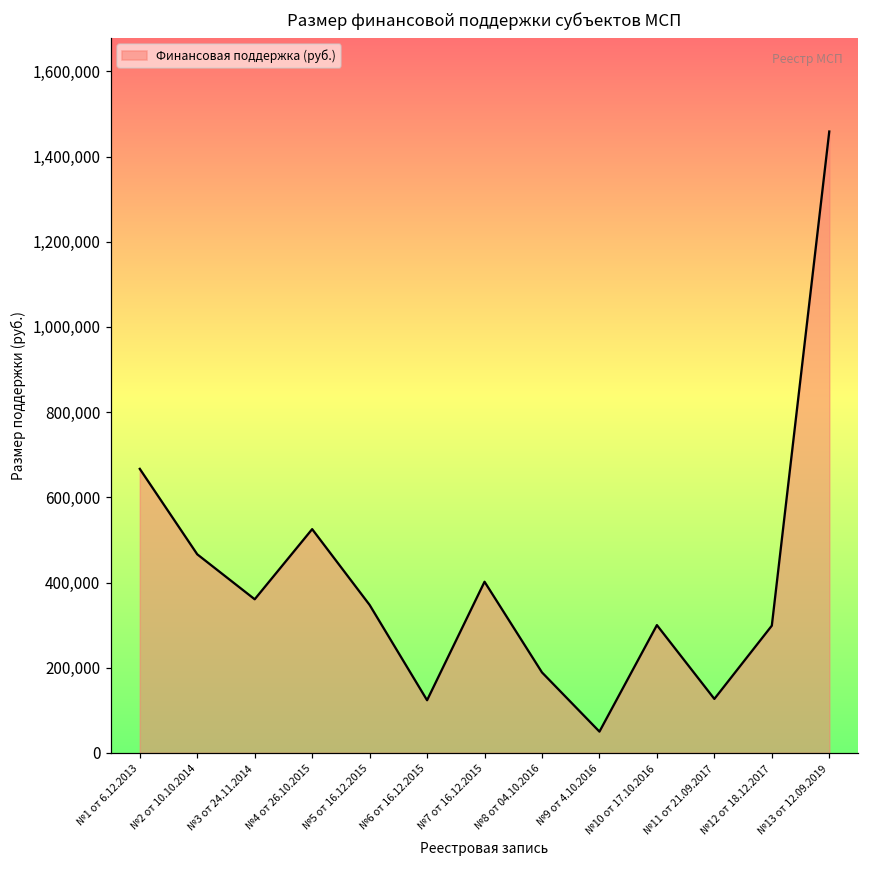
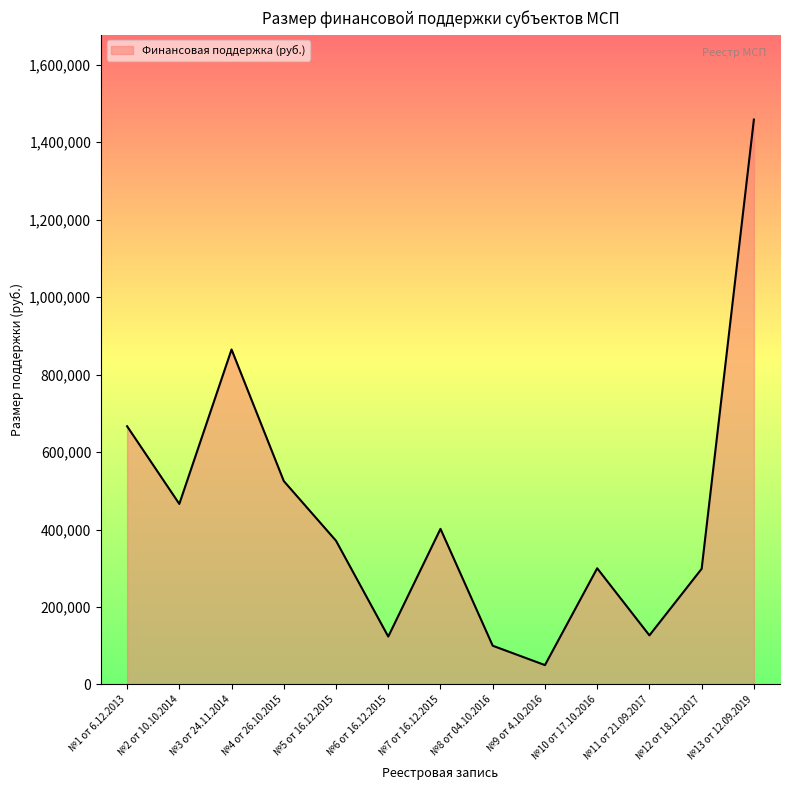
№3 от 24.11.2014: 360,000 -> 870,000
№5 от 16.12.2015: 350,000 -> 370,000
№8 от 04.10.2016: 190,000 -> 100,000
